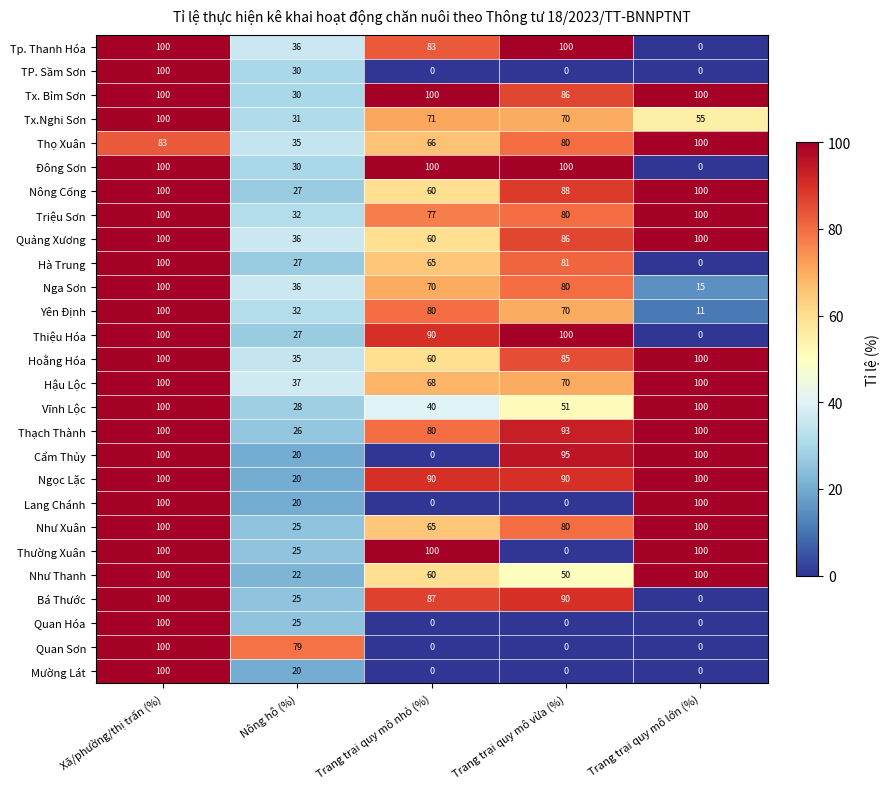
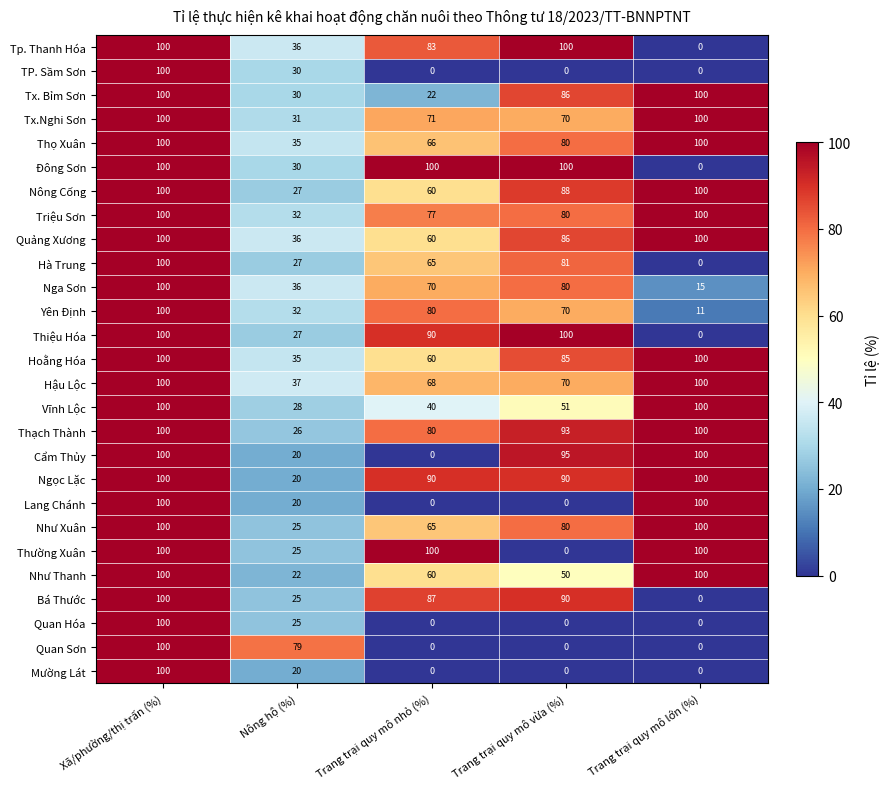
Tx. Bỉm Sơn, Trang trại quy mô nhỏ (%): 100 -> 22
Tx.Nghi Sơn, Trang trại quy mô lớn (%): 55 -> 100
Thọ Xuân, Xã/phường/thị trấn (%): 83 -> 100
